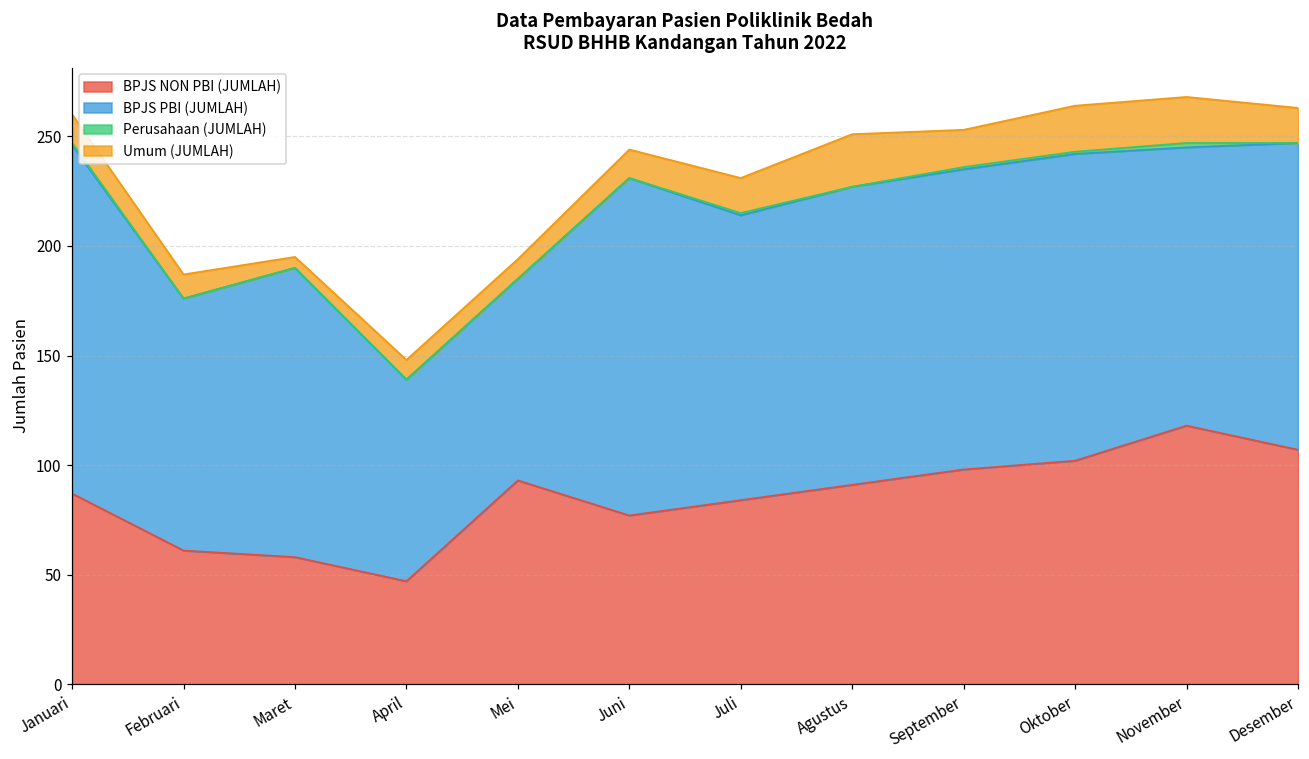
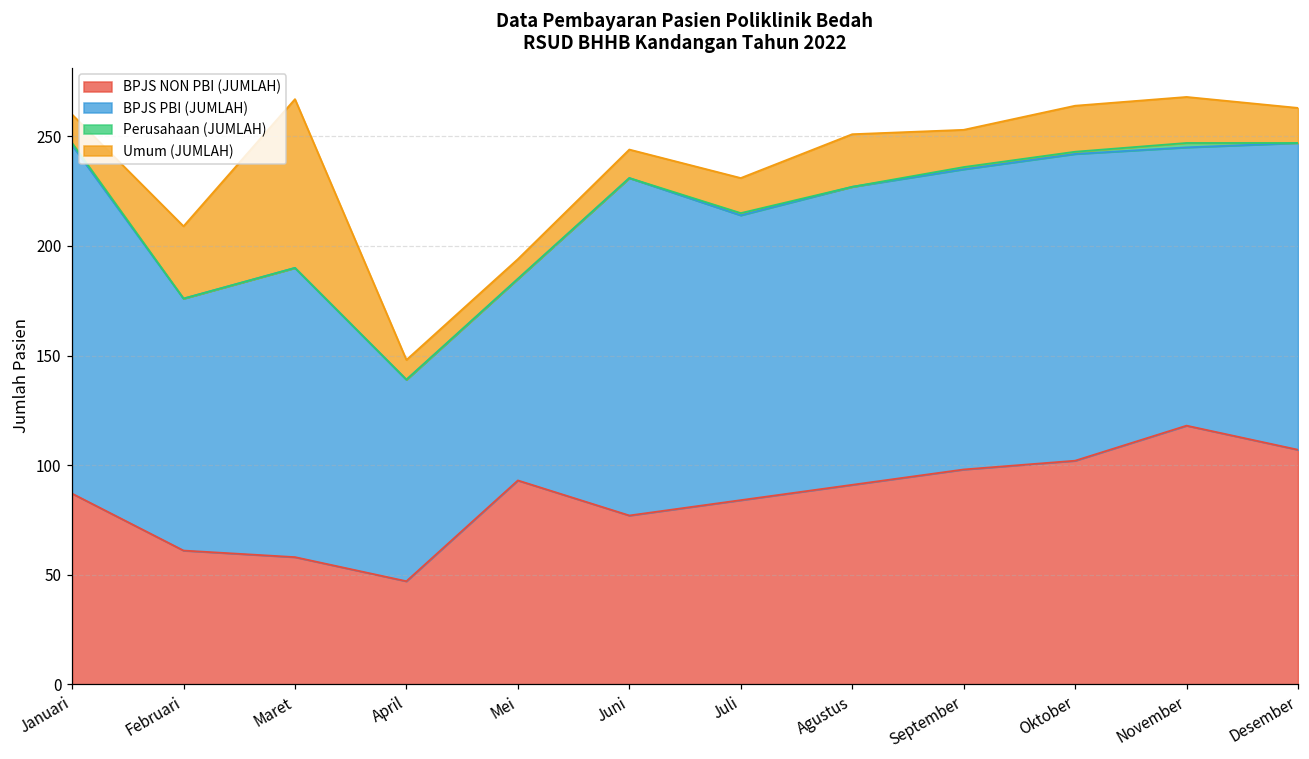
Umum (JUMLAH), Februari: 11 -> 33
Umum (JUMLAH), Maret: 5 -> 77
